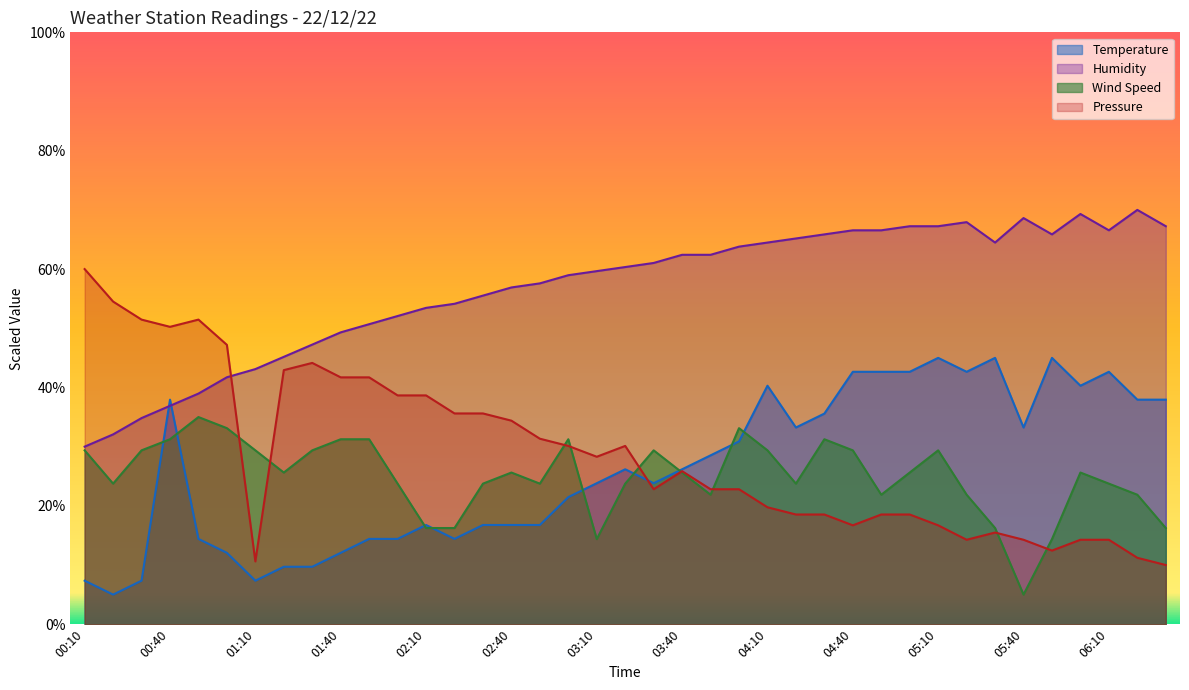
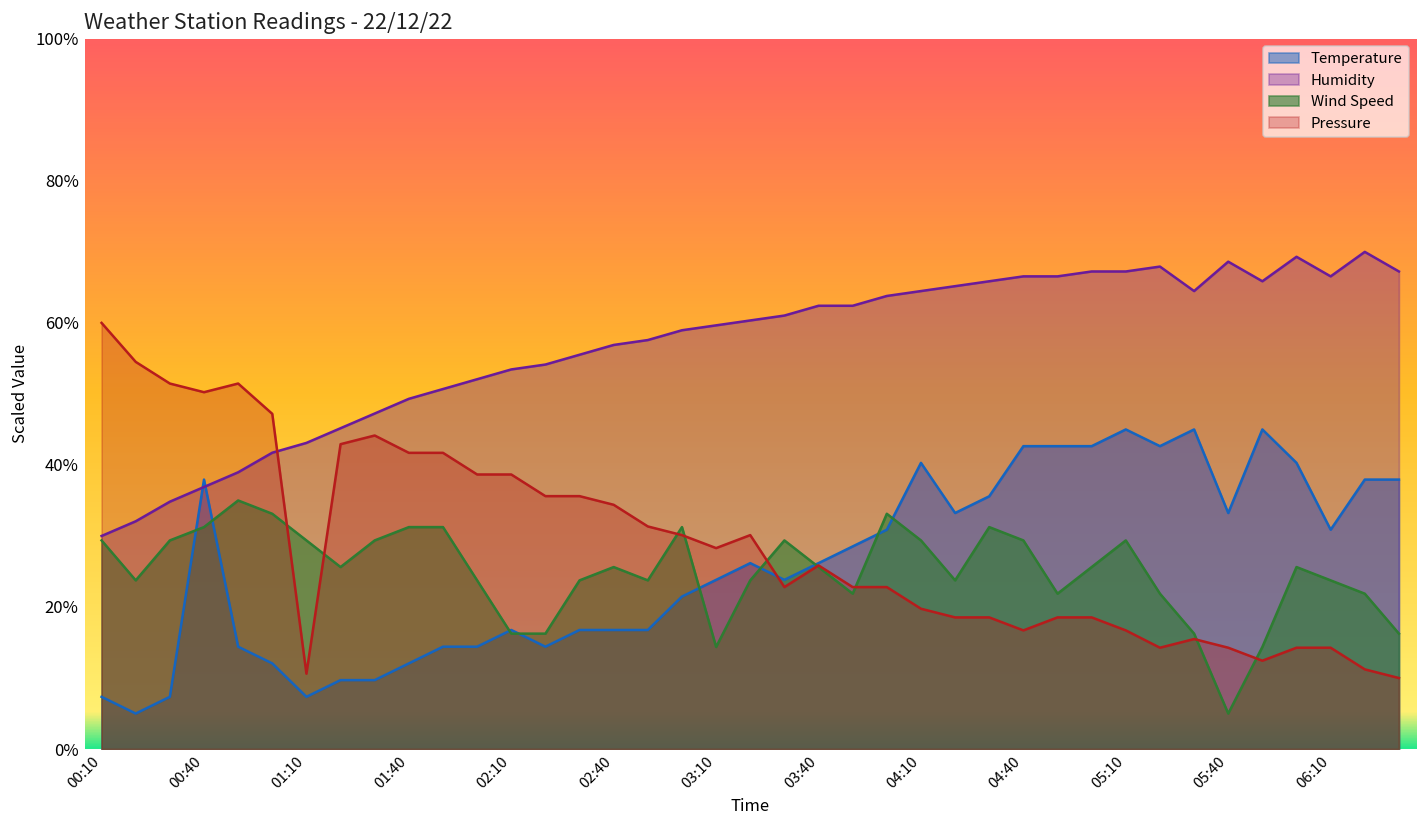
Temperature, 06:10: 43% -> 31%
